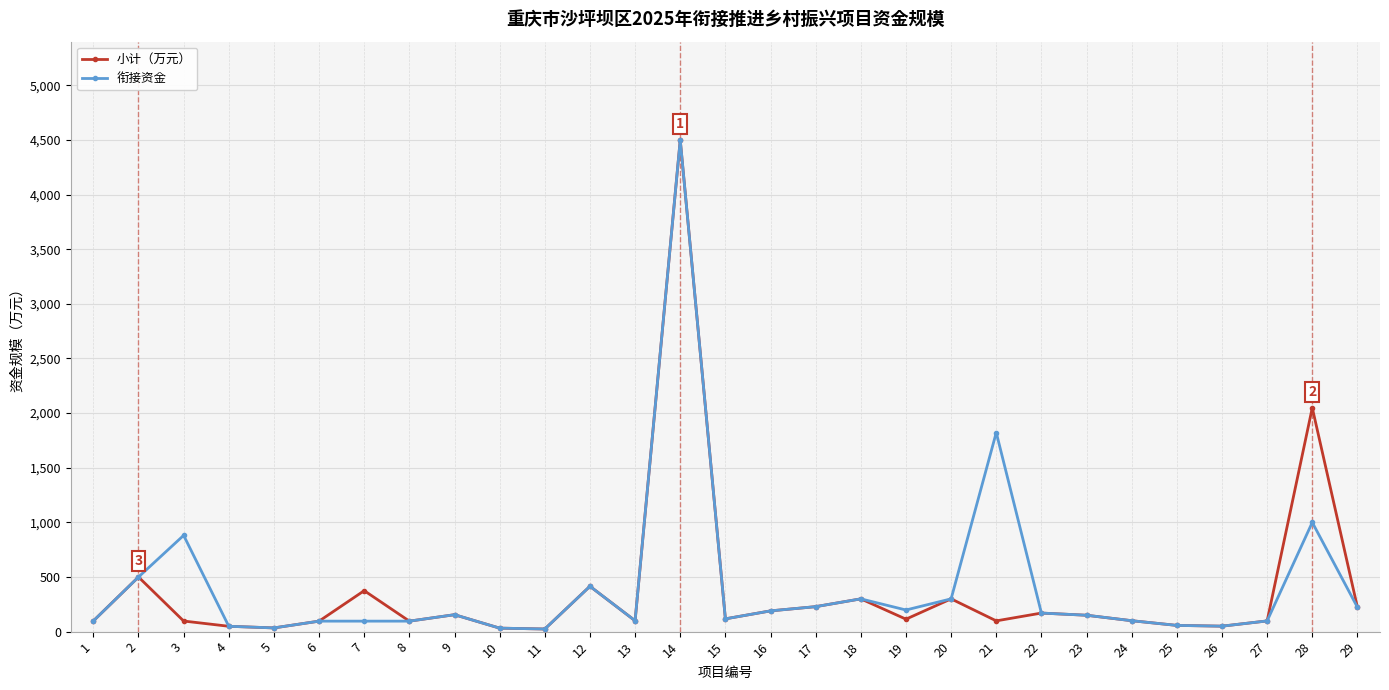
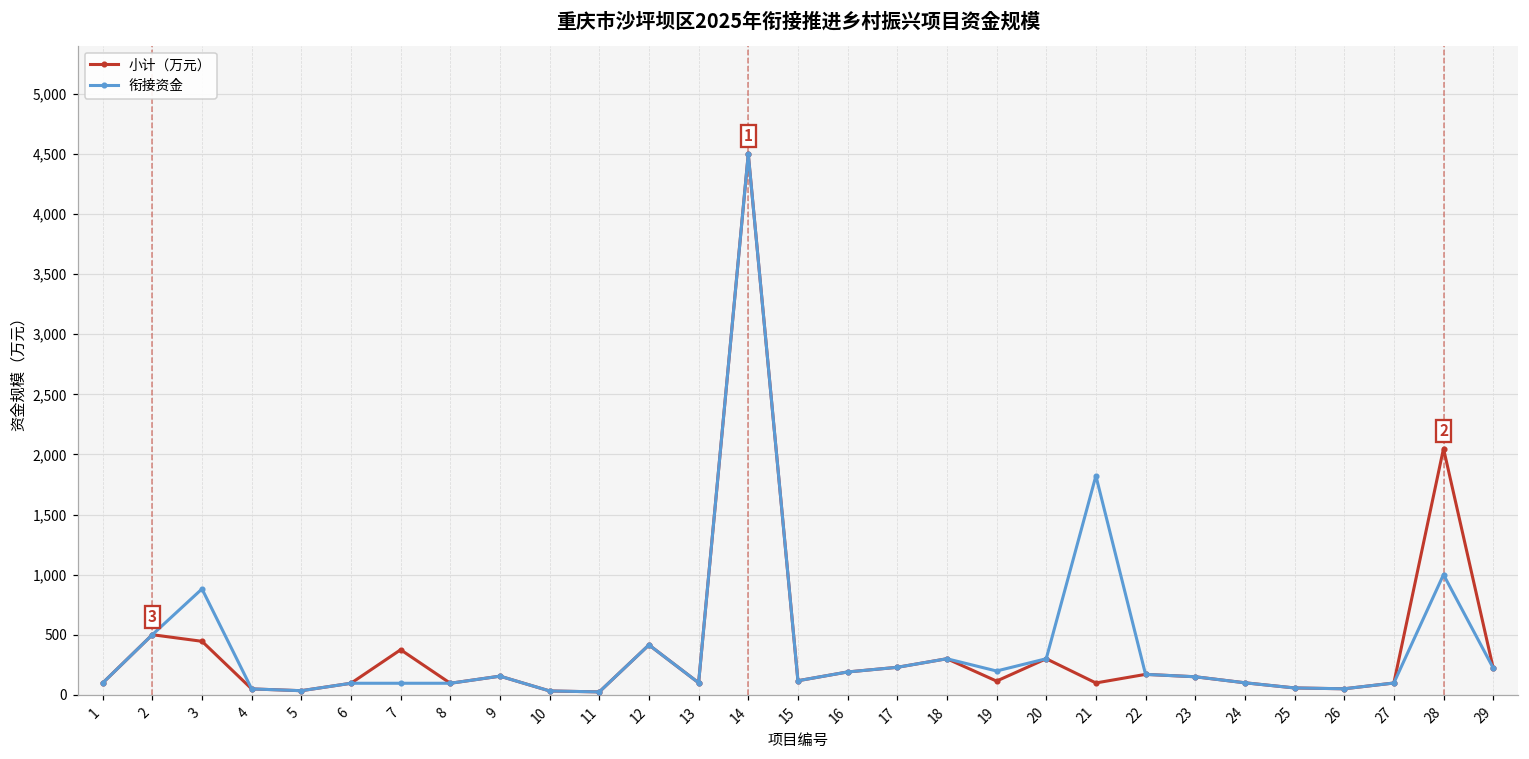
小计（万元）, 3: 100 -> 450
